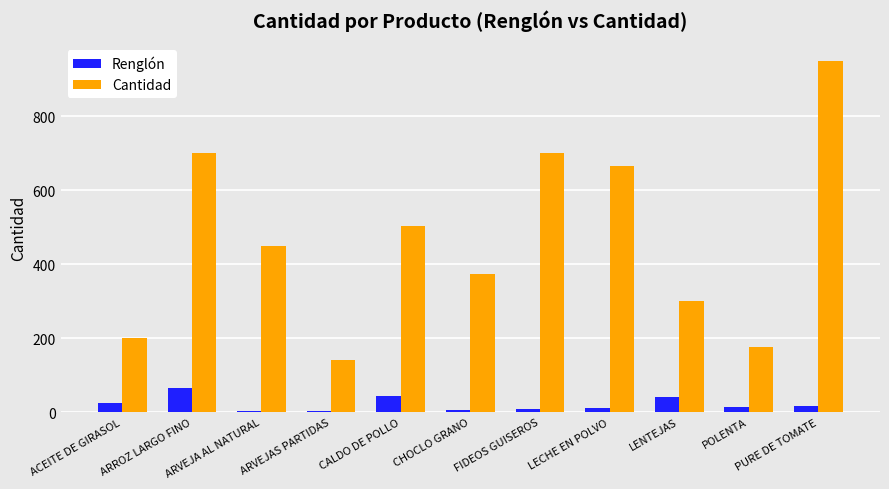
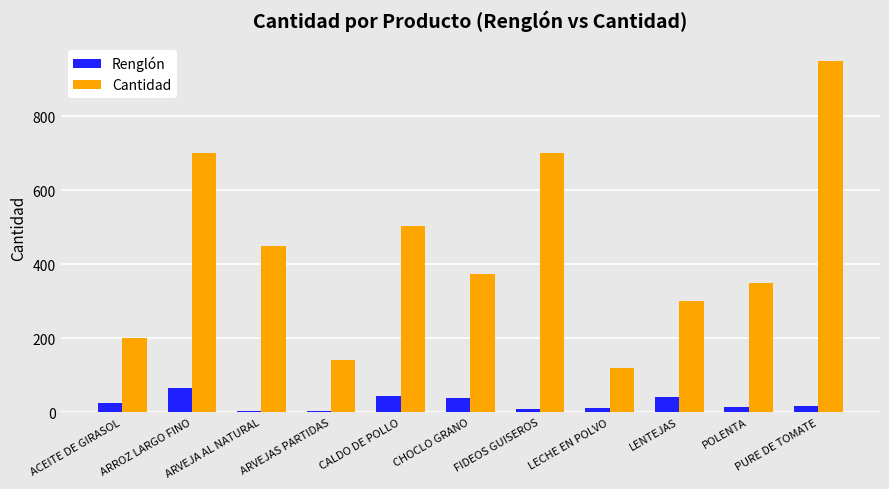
Renglón, CHOCLO GRANO: 10 -> 40
Cantidad, LECHE EN POLVO: 670 -> 120
Cantidad, POLENTA: 180 -> 350
